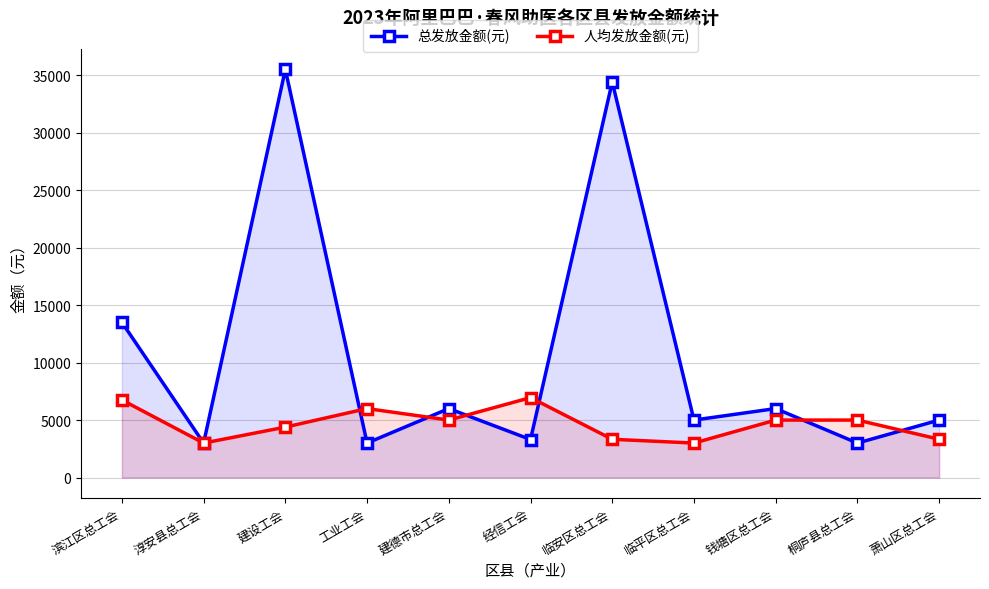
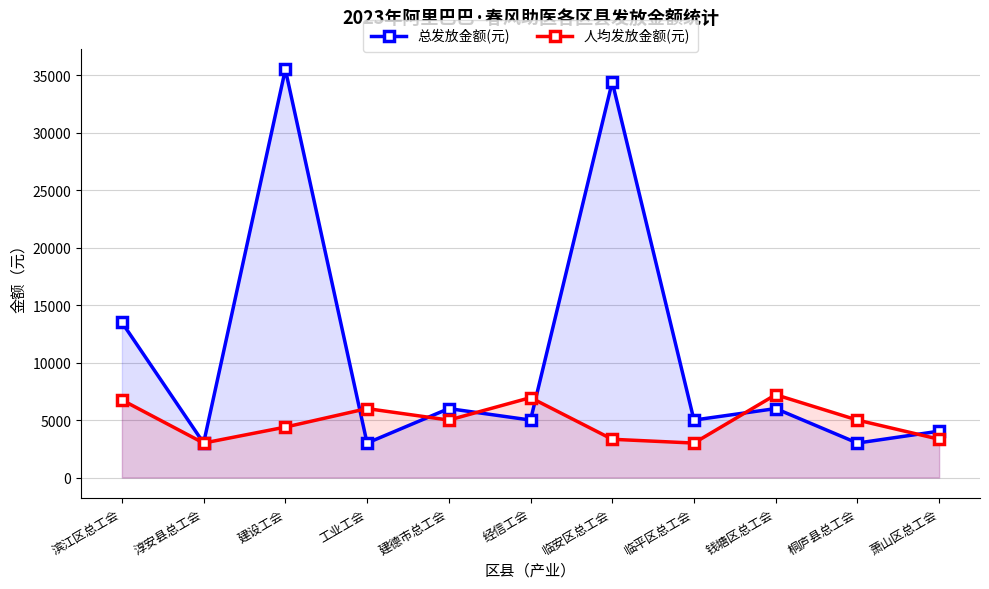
总发放金额(元), 经信工会: 3300 -> 5000
人均发放金额(元), 钱塘区总工会: 5000 -> 7200
总发放金额(元), 萧山区总工会: 5000 -> 4000
